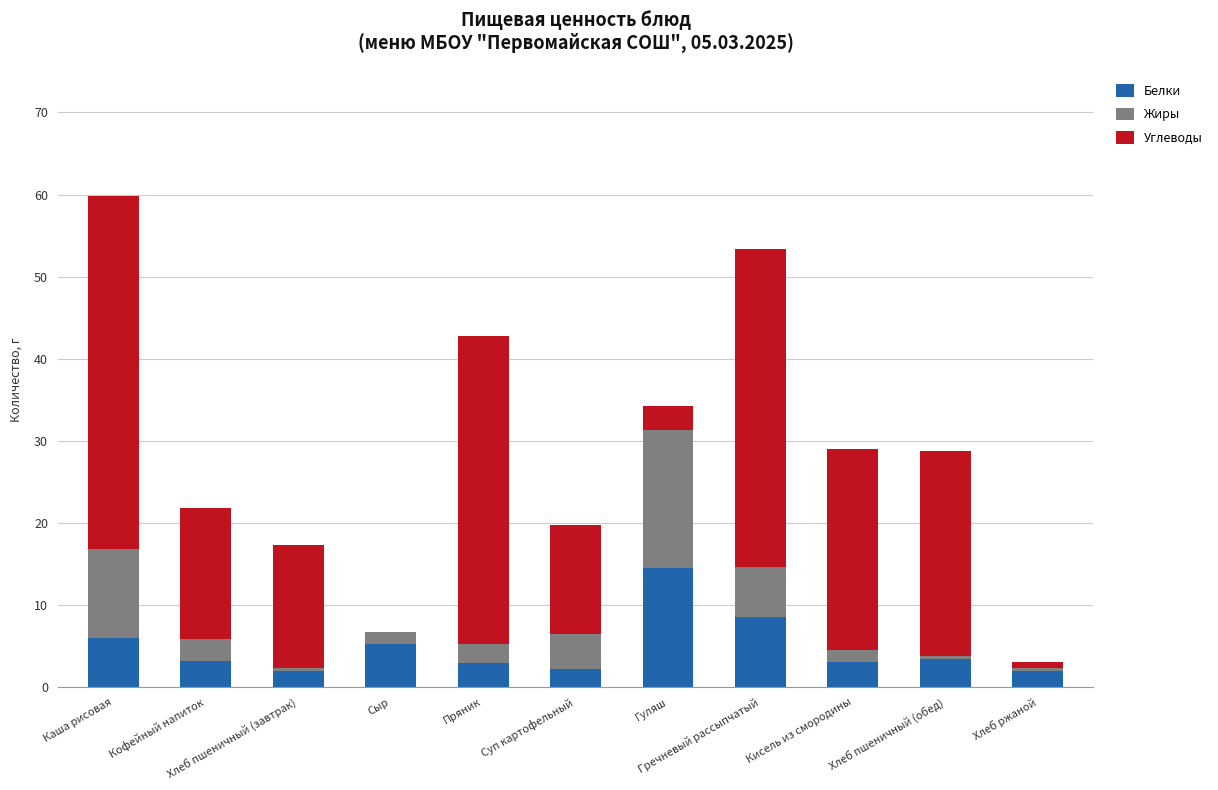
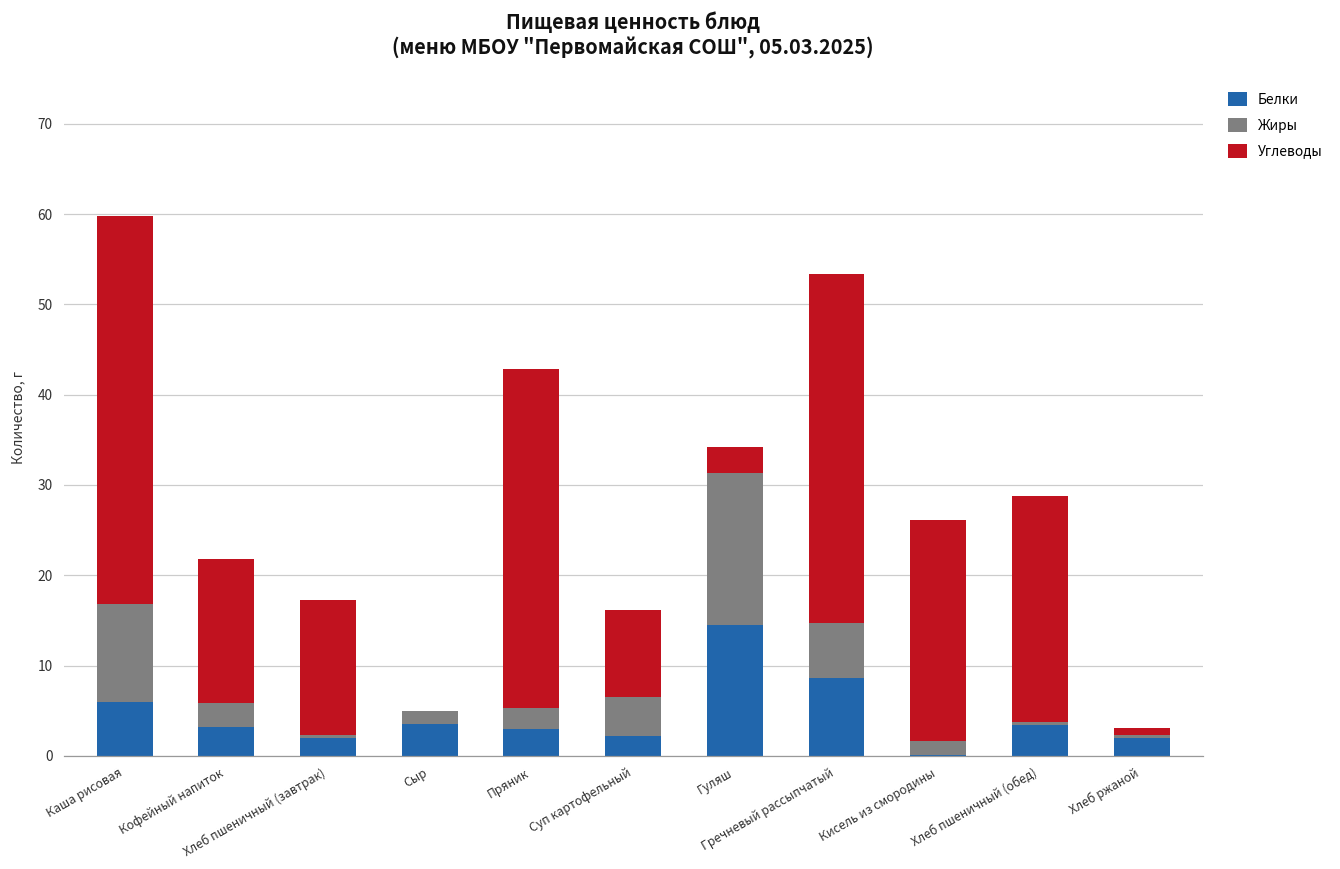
Белки, Сыр: 5 -> 3
Углеводы, Суп картофельный: 13 -> 10
Белки, Кисель из смородины: 3 -> 0
